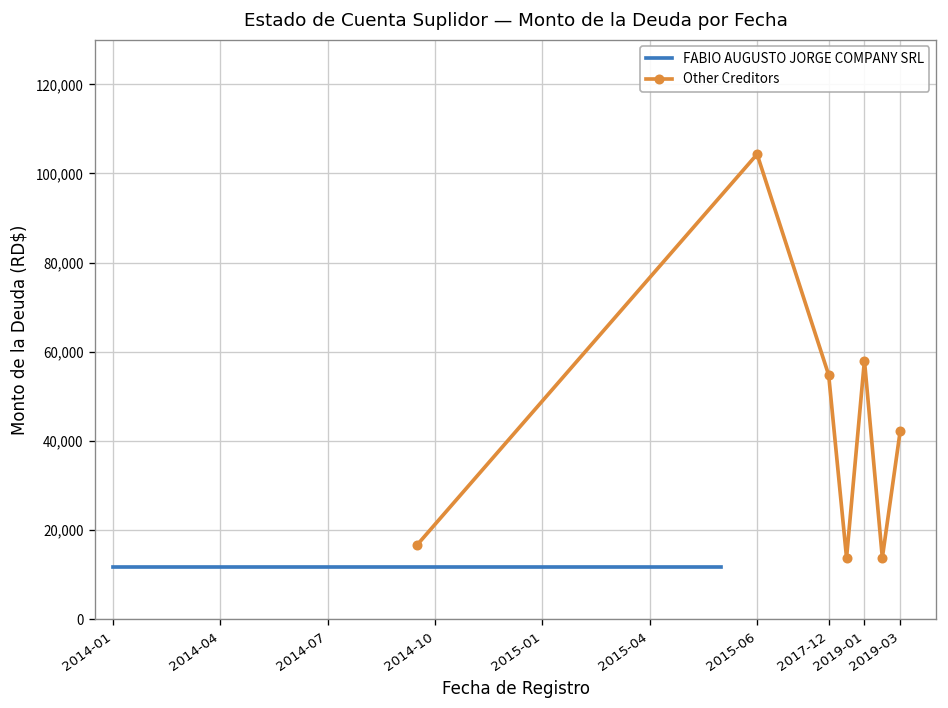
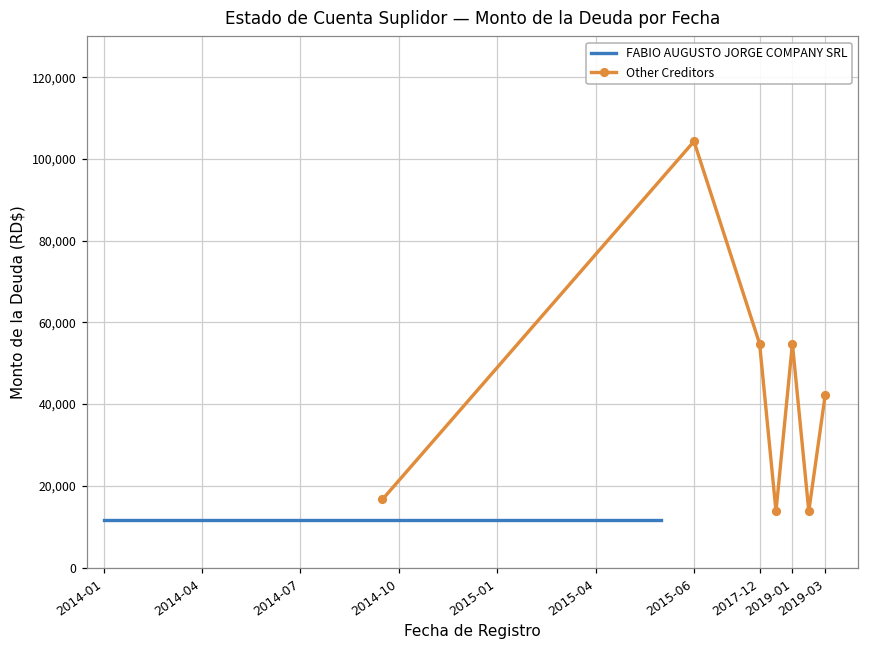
Other Creditors, 2019-01: 58,000 -> 55,000
